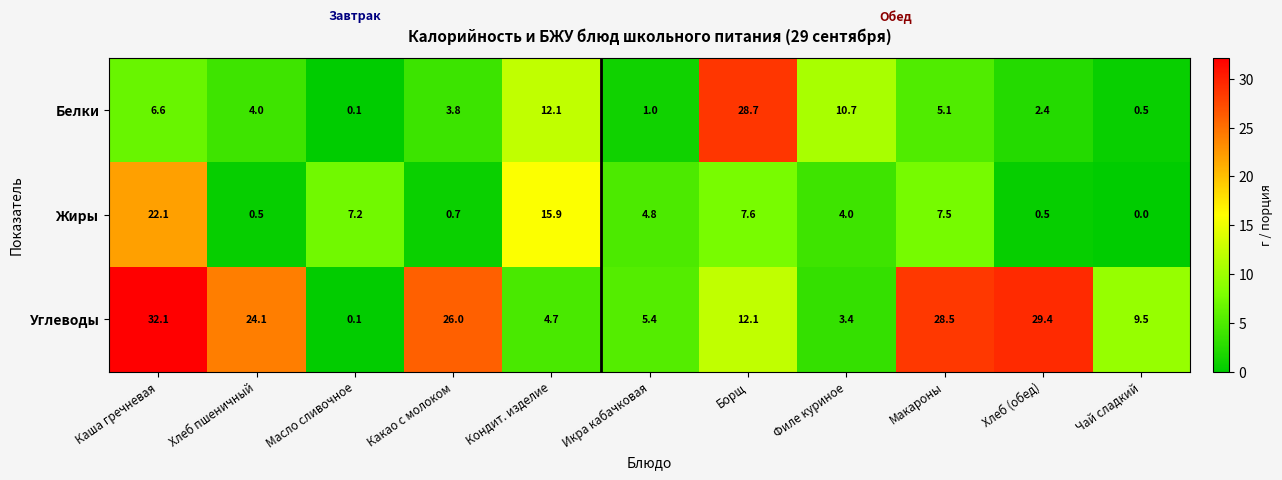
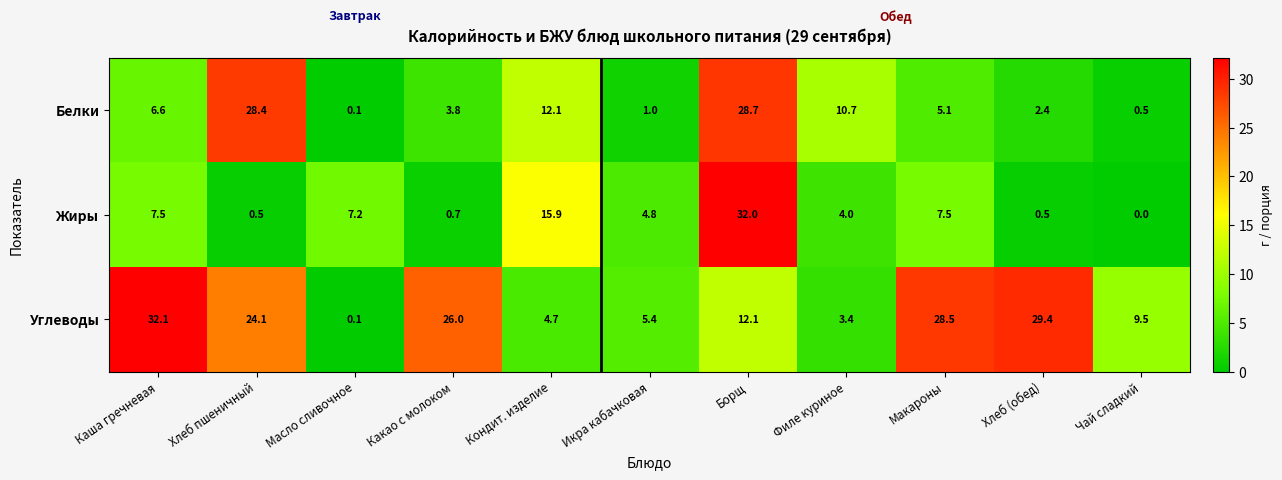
Белки, Хлеб пшеничный: 4.0 -> 28.4
Жиры, Каша гречневая: 22.1 -> 7.5
Жиры, Борщ: 7.6 -> 32.0
